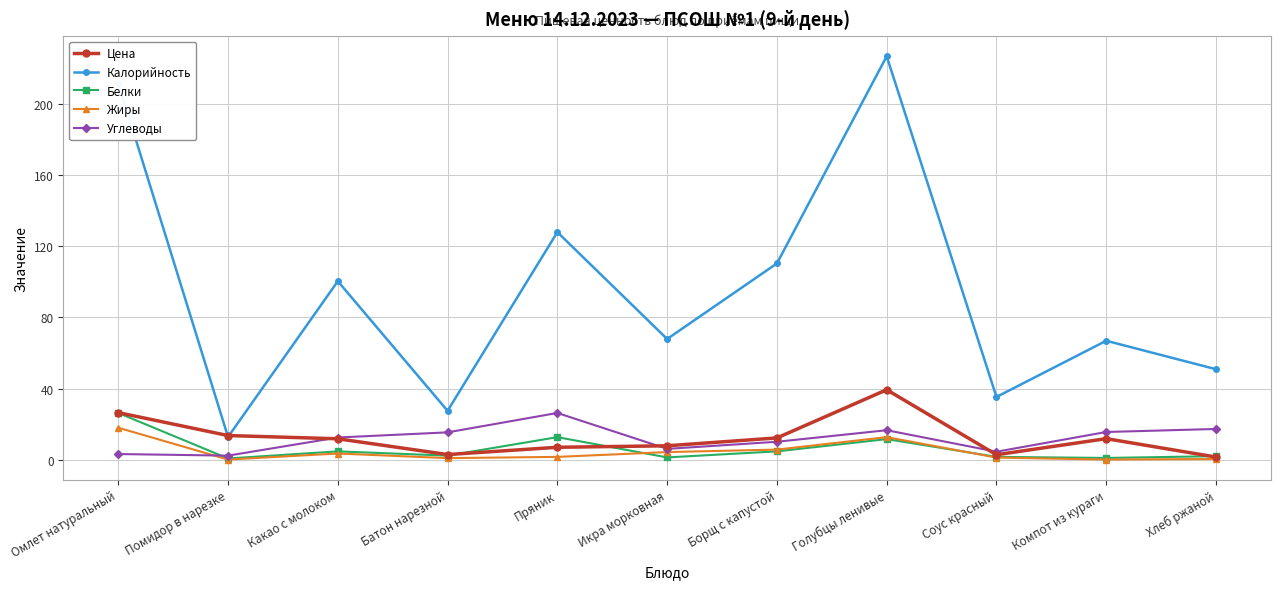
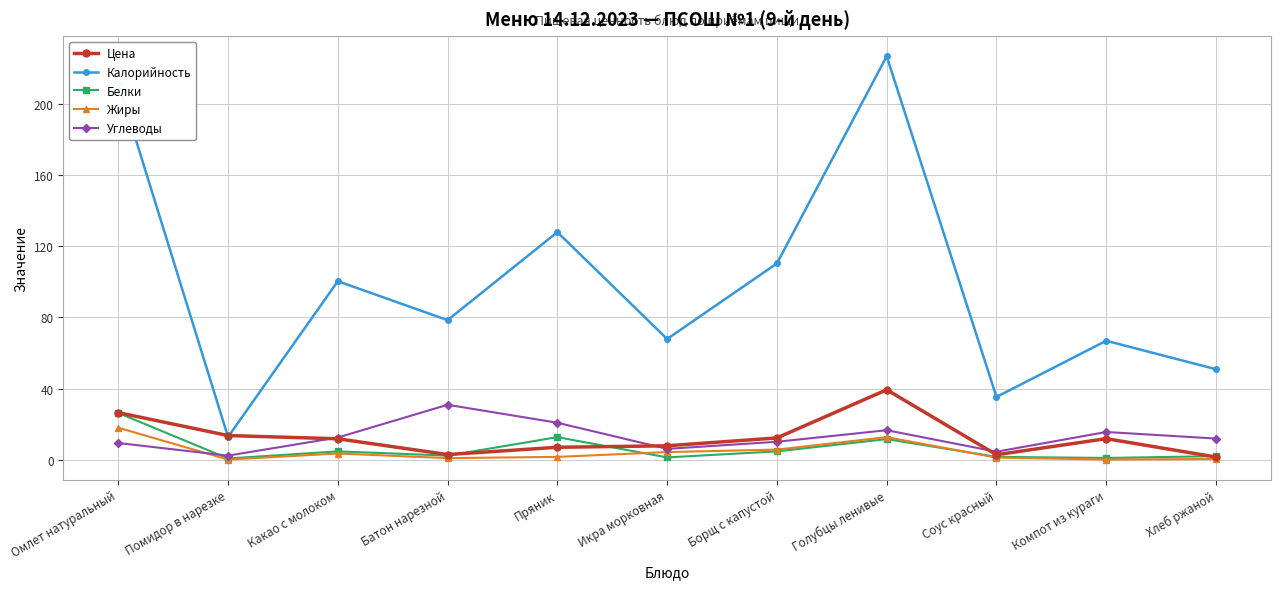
Углеводы, Омлет натуральный: 3 -> 9
Калорийность, Батон нарезной: 28 -> 79
Углеводы, Батон нарезной: 15 -> 31
Углеводы, Пряник: 26 -> 21
Углеводы, Хлеб ржаной: 17 -> 12
